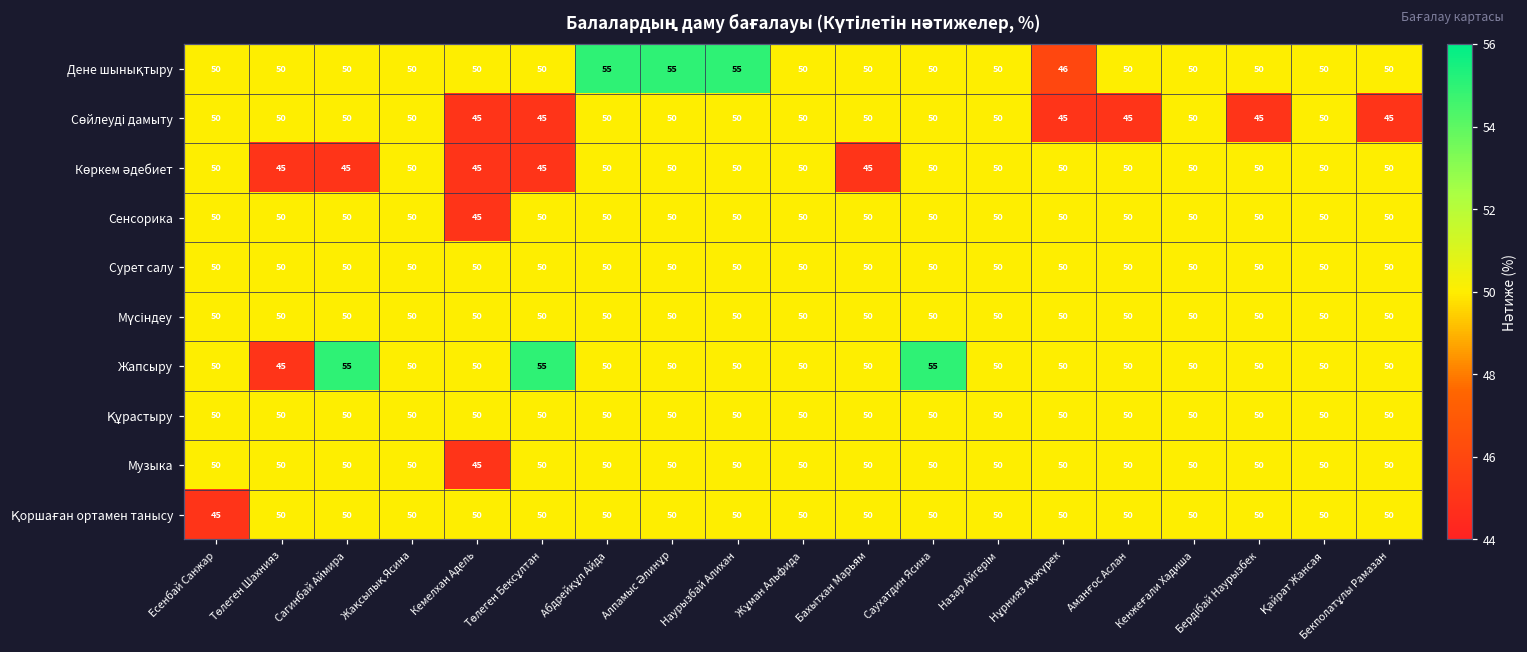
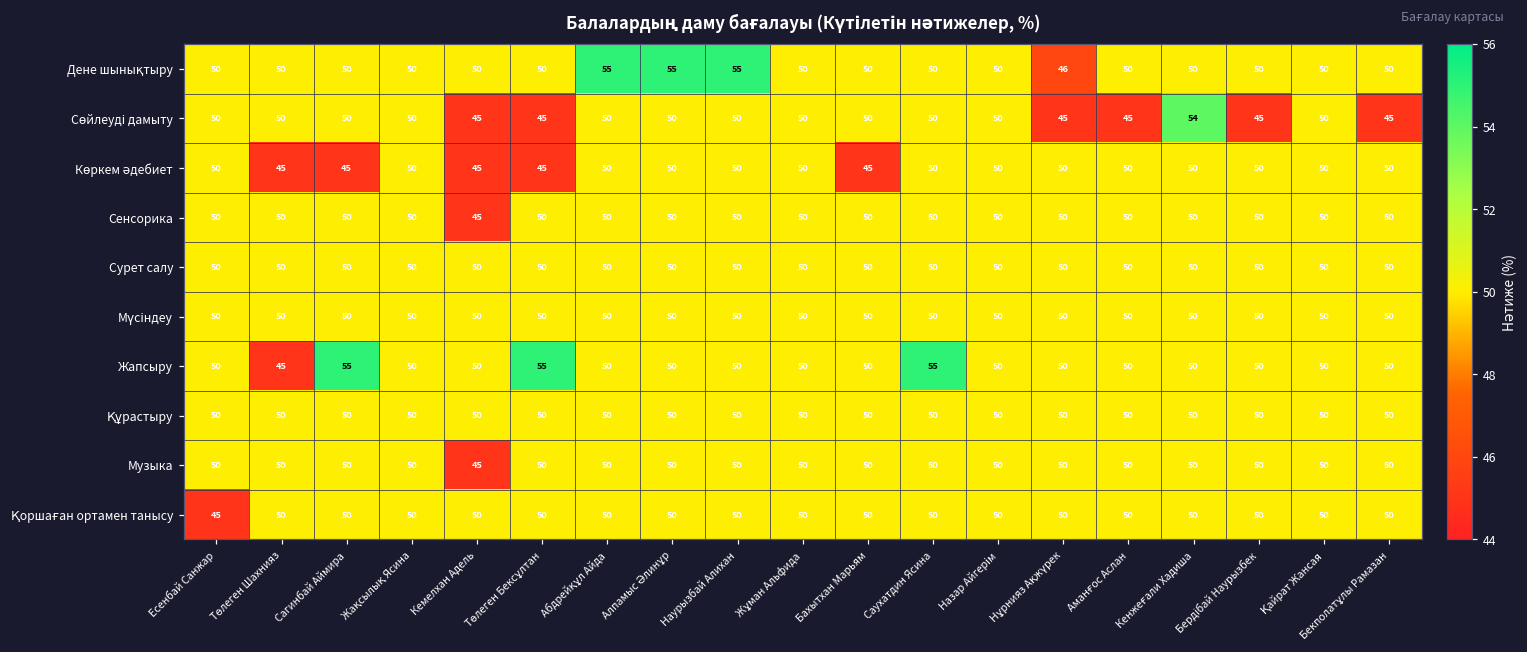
Сөйлеуді дамыту, Кенжеғали Хадиша: 50 -> 54
